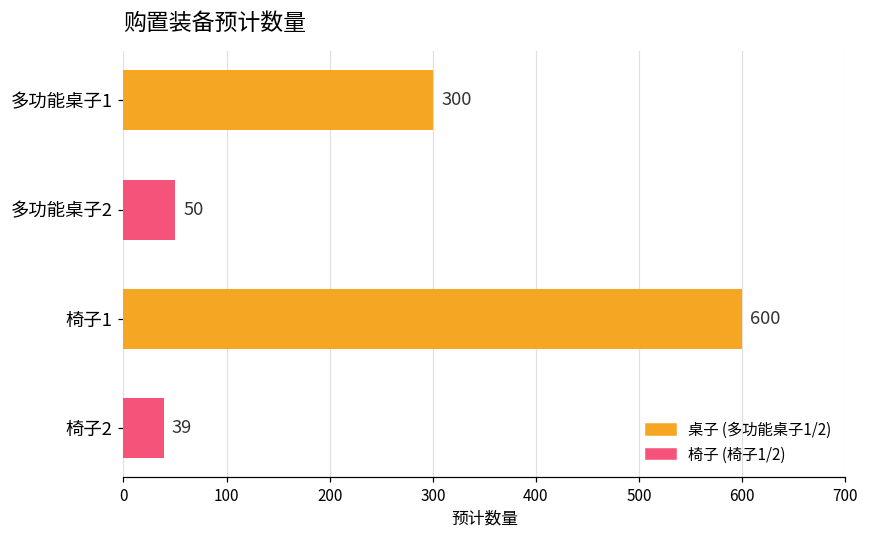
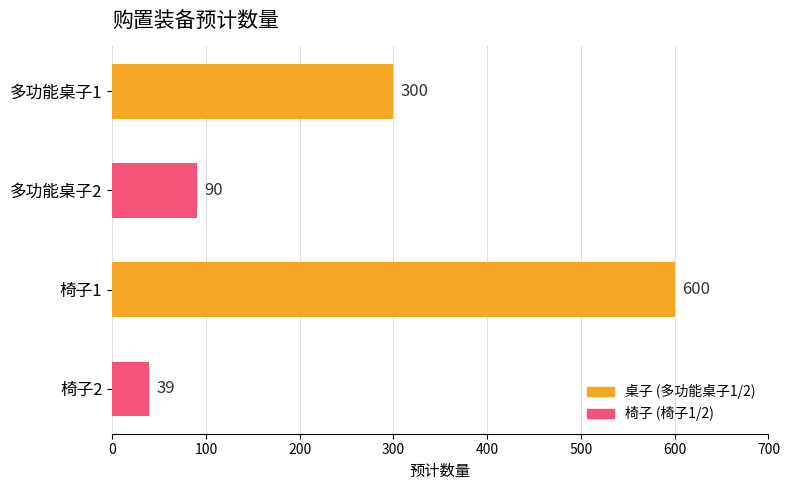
多功能桌子2: 50 -> 90
